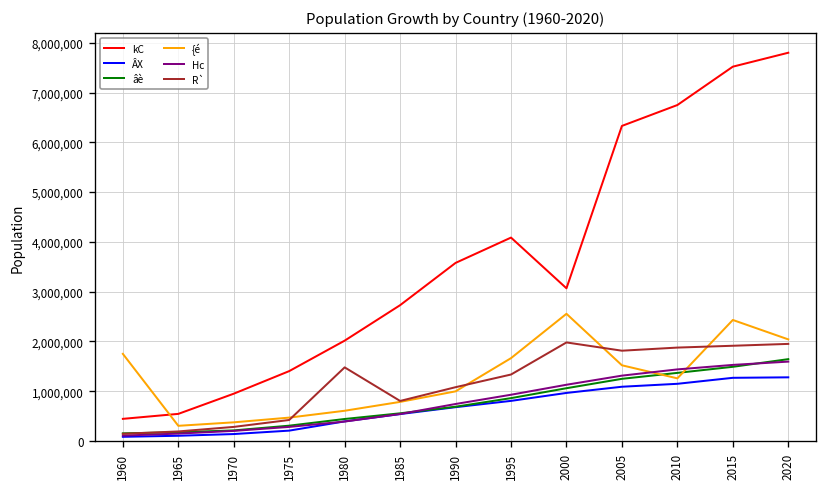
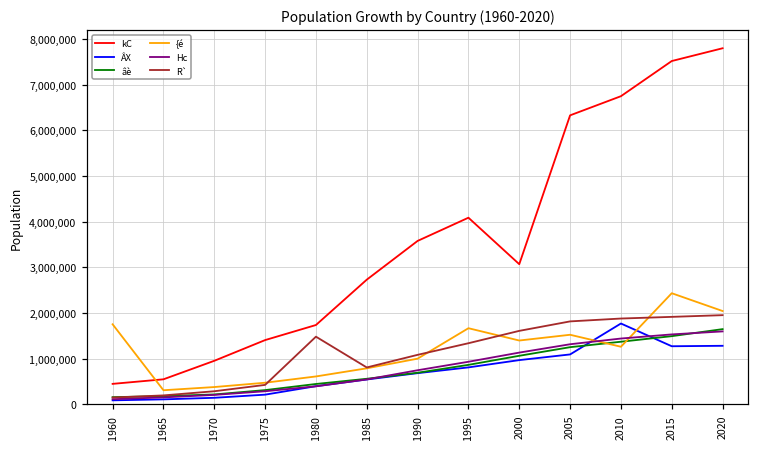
kC, 1980: 2,000,000 -> 1,700,000
{é, 2000: 2,600,000 -> 1,400,000
R`, 2000: 2,000,000 -> 1,600,000
ÂX, 2010: 1,200,000 -> 1,800,000
